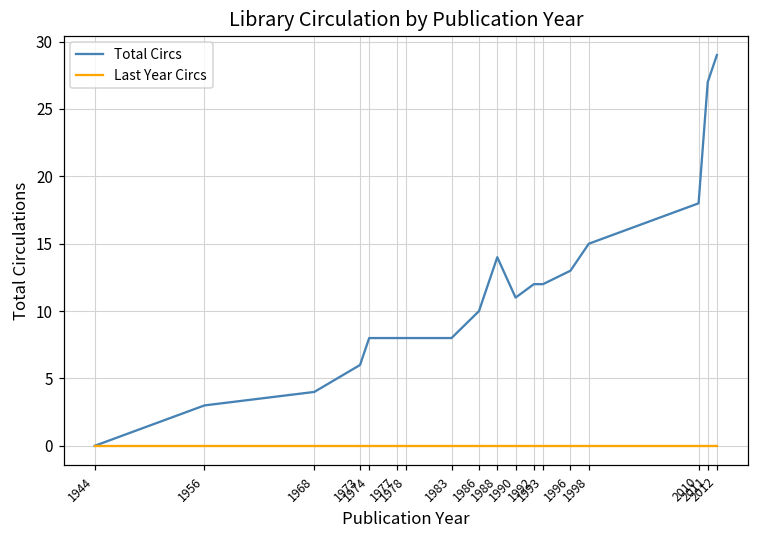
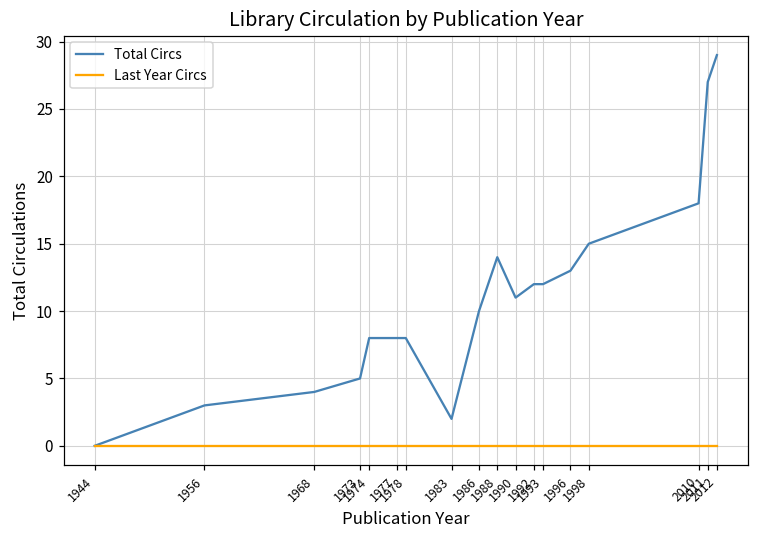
Total Circs, 1973: 6 -> 5
Total Circs, 1983: 8 -> 2
